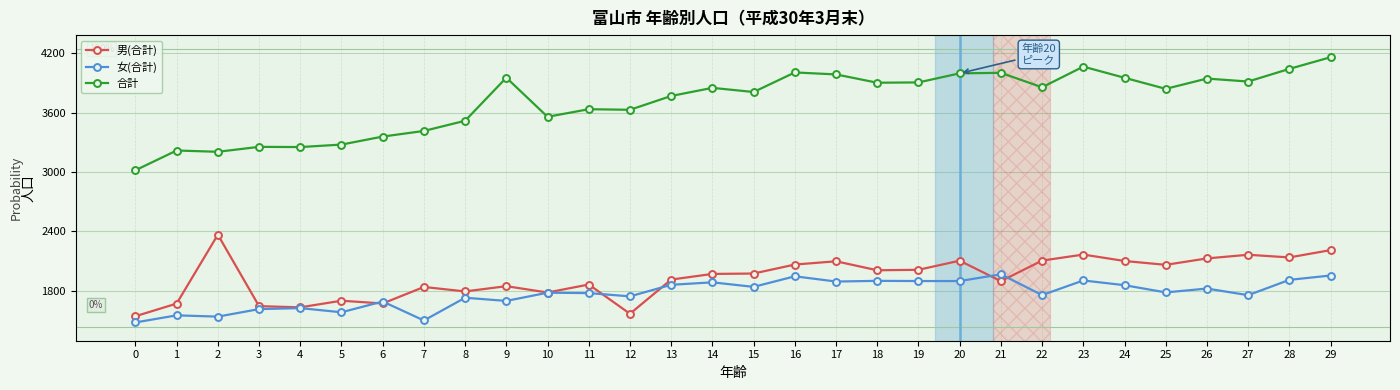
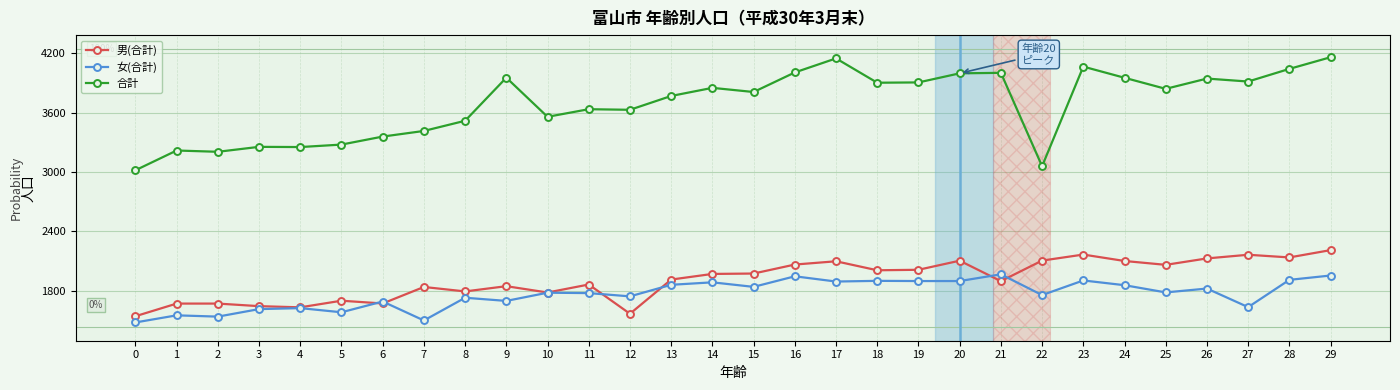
男(合計), 2: 2400 -> 1700
合計, 17: 4000 -> 4100
合計, 22: 3900 -> 3100
女(合計), 27: 1800 -> 1600
